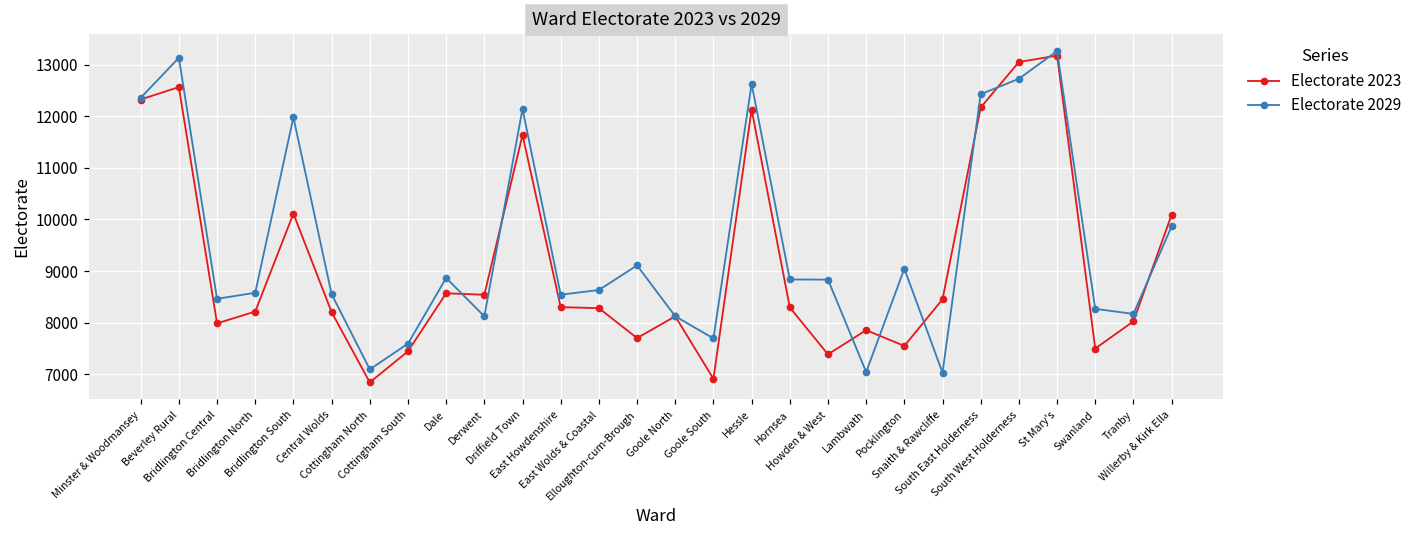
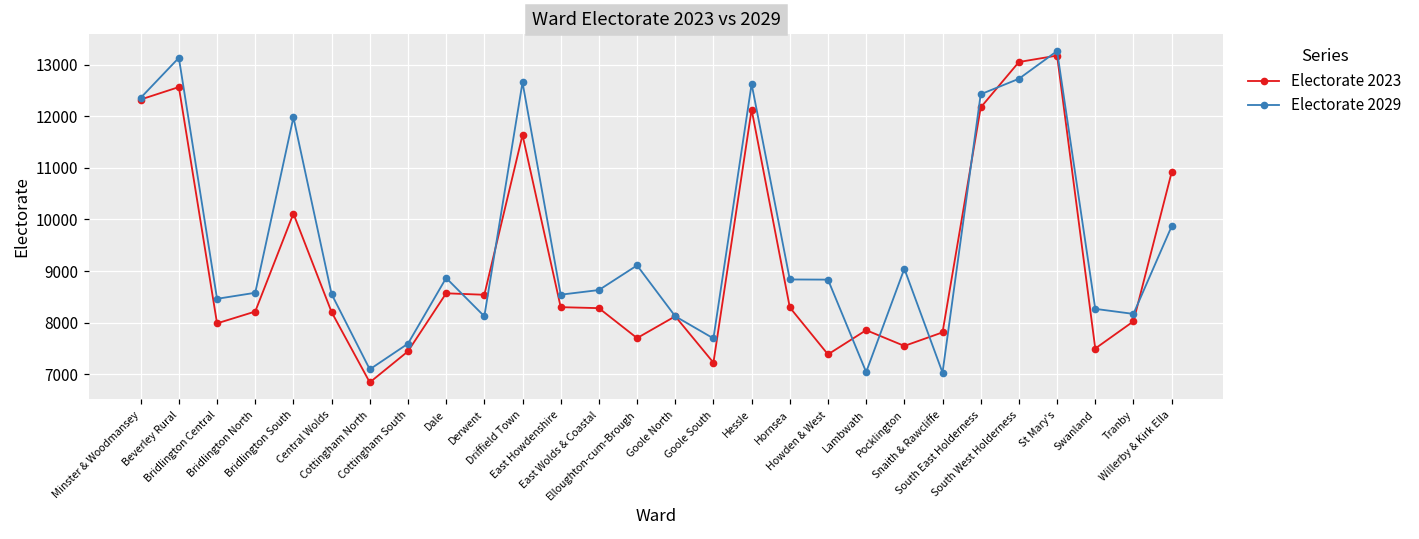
Electorate 2029, Driffield Town: 12100 -> 12700
Electorate 2023, Goole South: 6900 -> 7200
Electorate 2023, Snaith & Rawcliffe: 8500 -> 7800
Electorate 2023, Willerby & Kirk Ella: 10100 -> 10900
